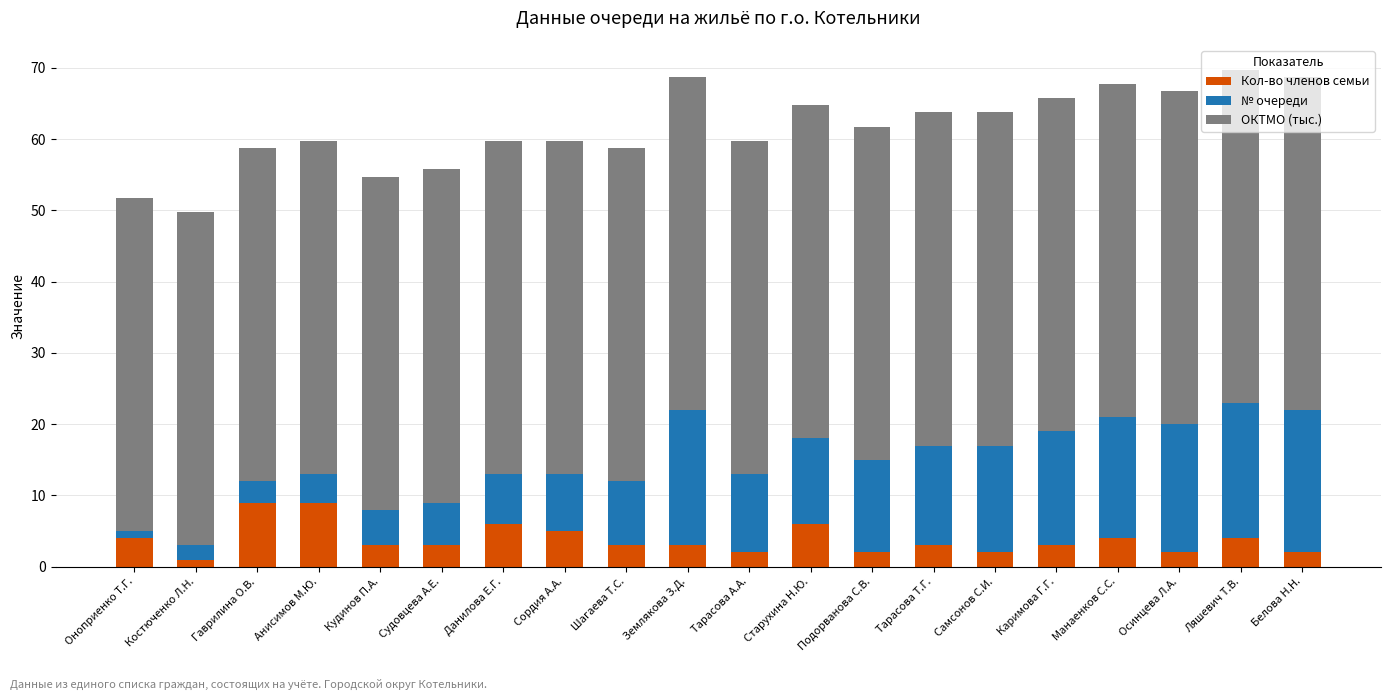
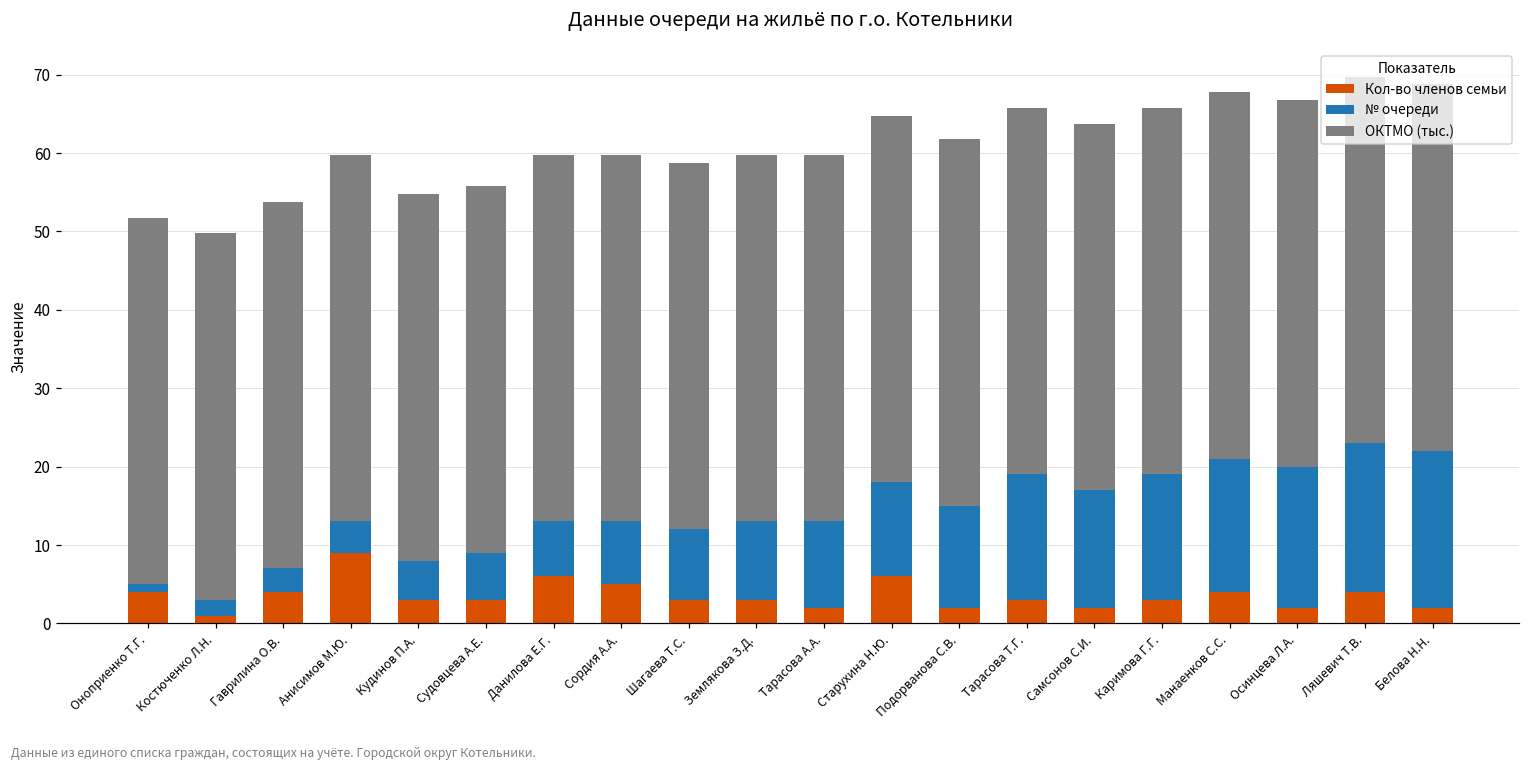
Кол-во членов семьи, Гаврилина О.В.: 9 -> 4
№ очереди, Землякова З.Д.: 19 -> 10
№ очереди, Тарасова Т.Г.: 14 -> 16
